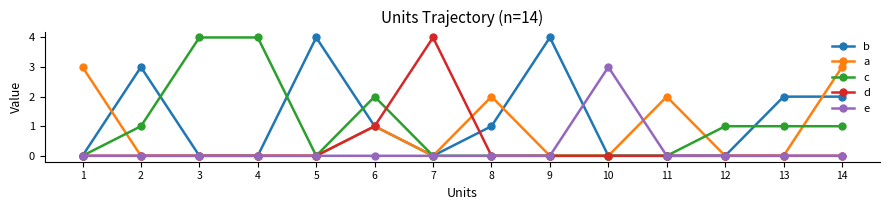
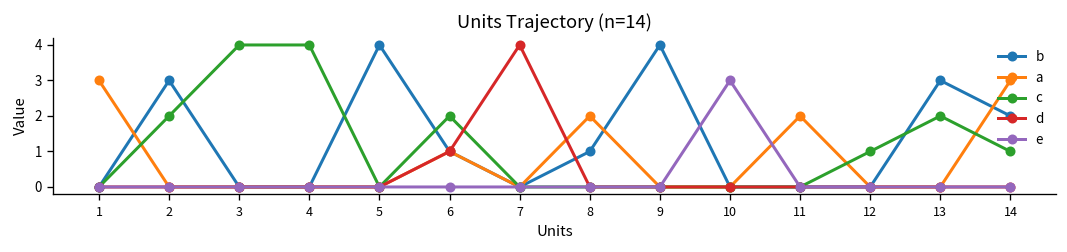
c, 2: 1 -> 2
b, 13: 2 -> 3
c, 13: 1 -> 2
